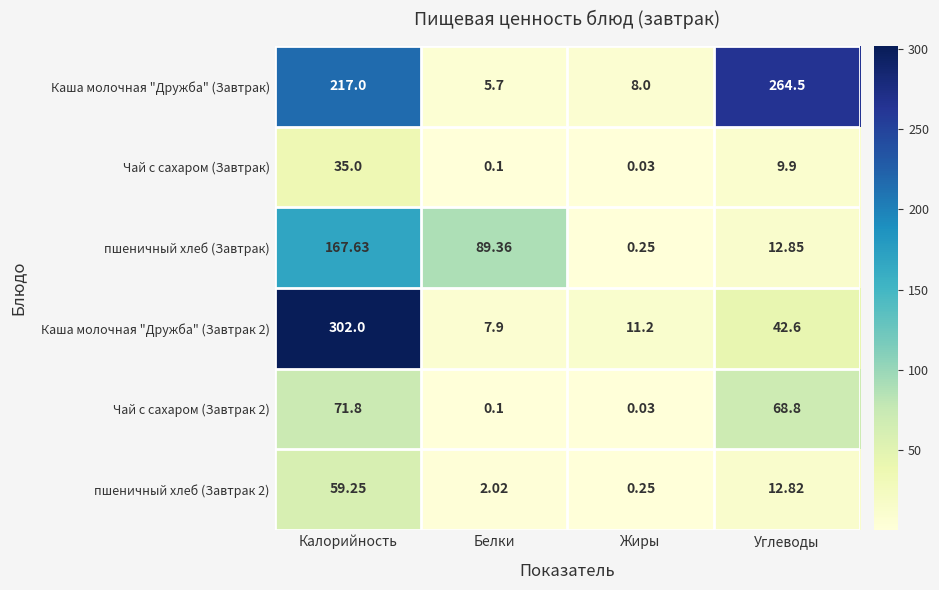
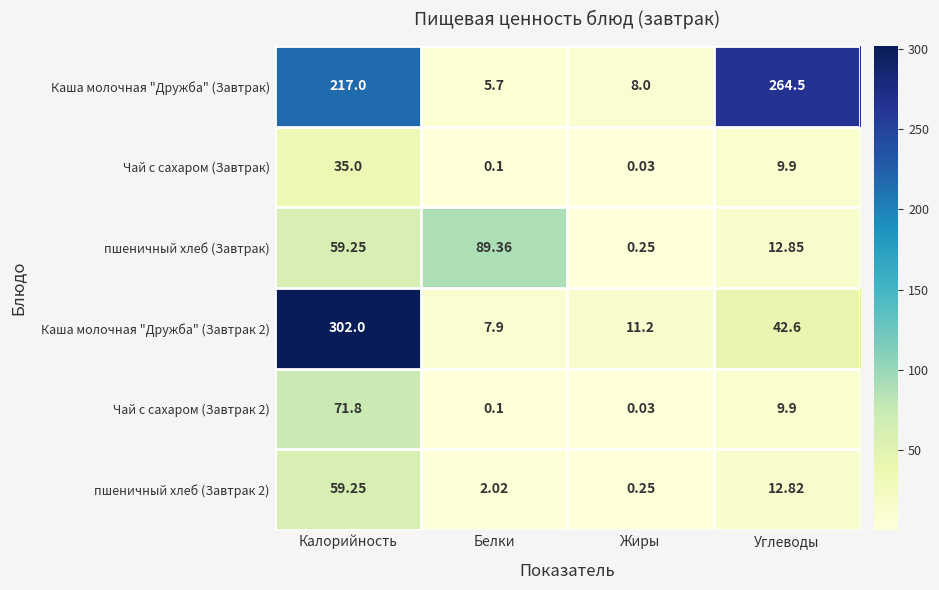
пшеничный хлеб (Завтрак), Калорийность: 167.63 -> 59.25
Чай с сахаром (Завтрак 2), Углеводы: 68.8 -> 9.9
